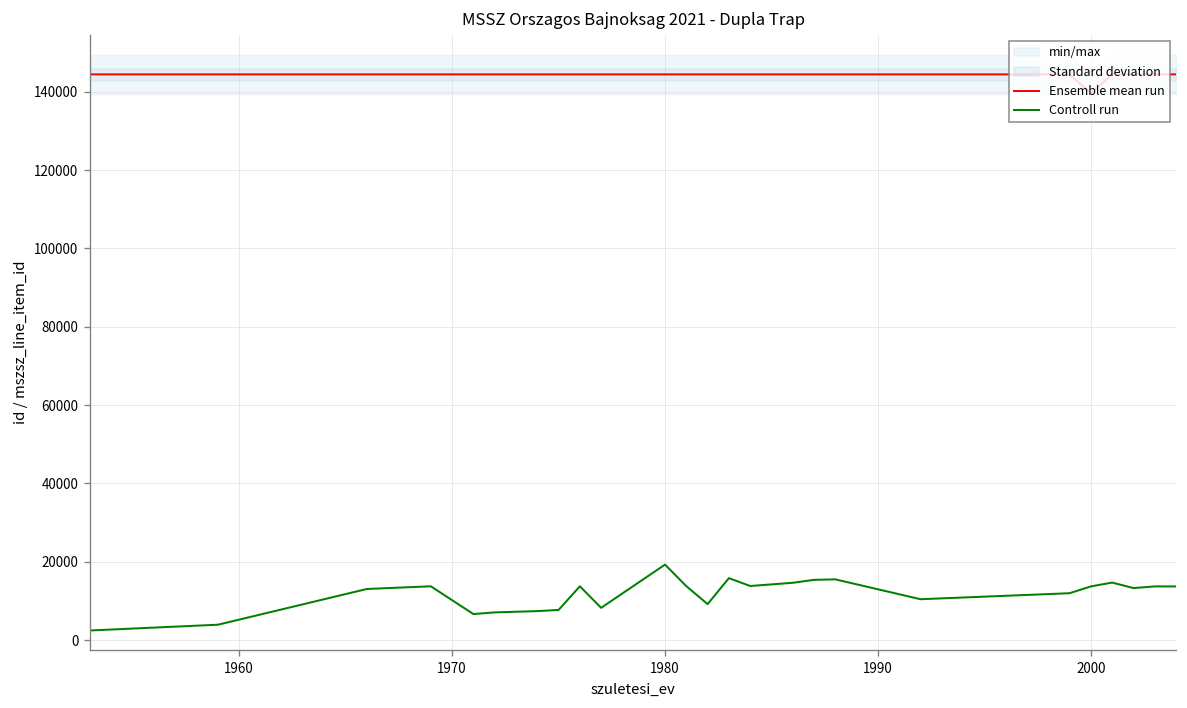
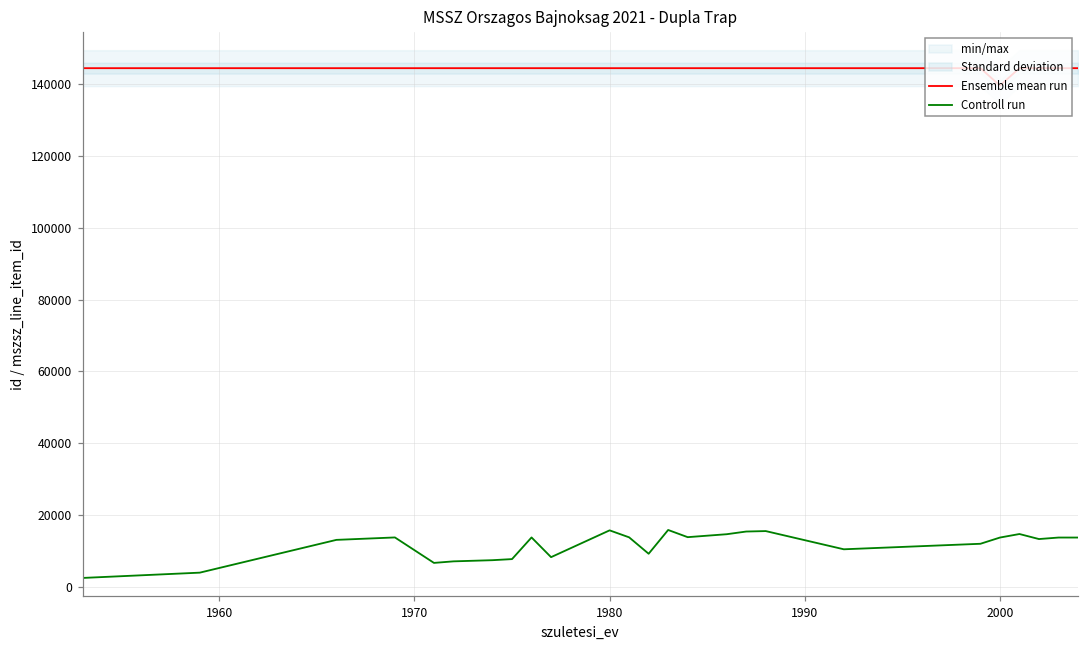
Controll run, 1980: 19000 -> 16000
